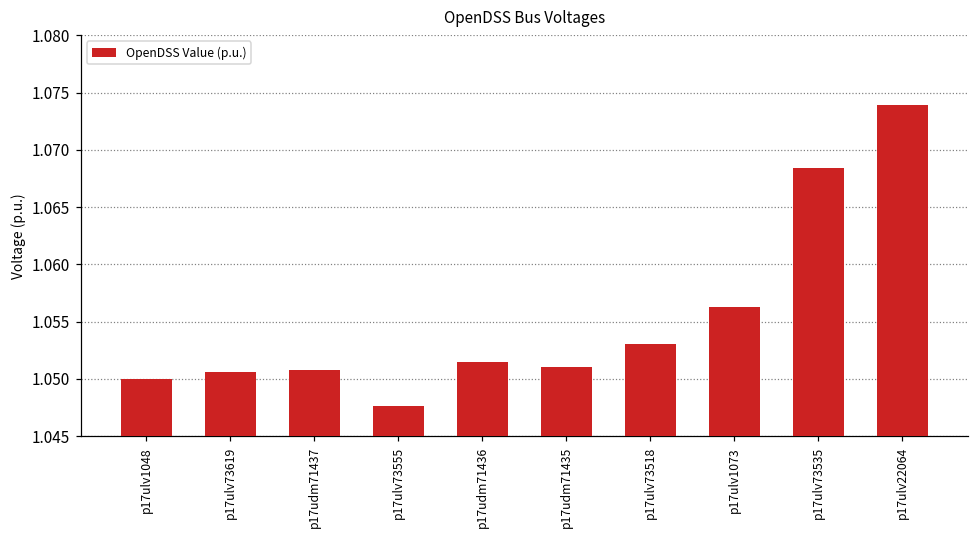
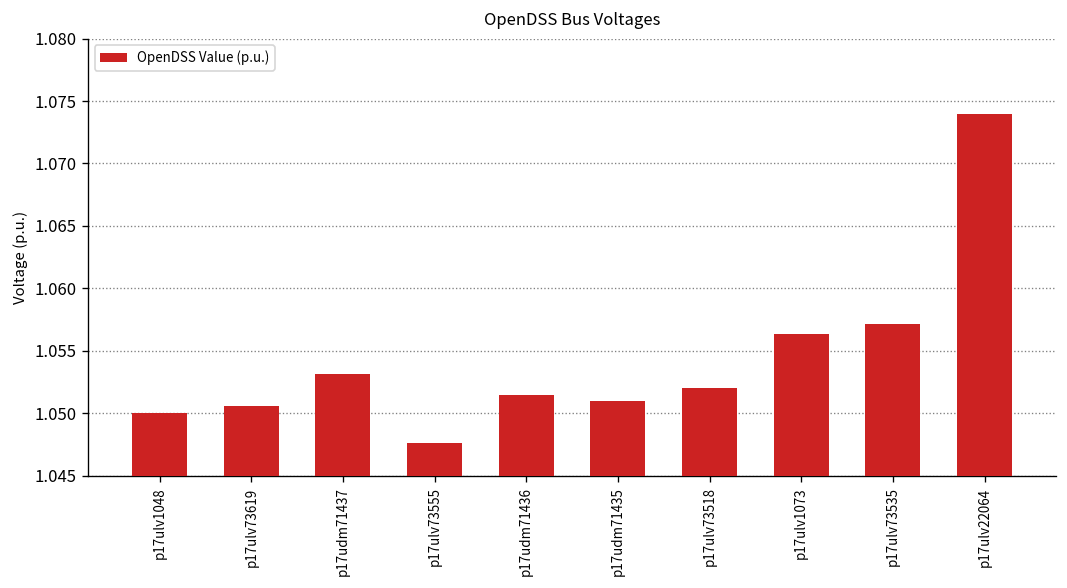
p17udm71437: 1.0508 -> 1.0531
p17ulv73518: 1.0530 -> 1.0520
p17ulv73535: 1.0684 -> 1.0572
